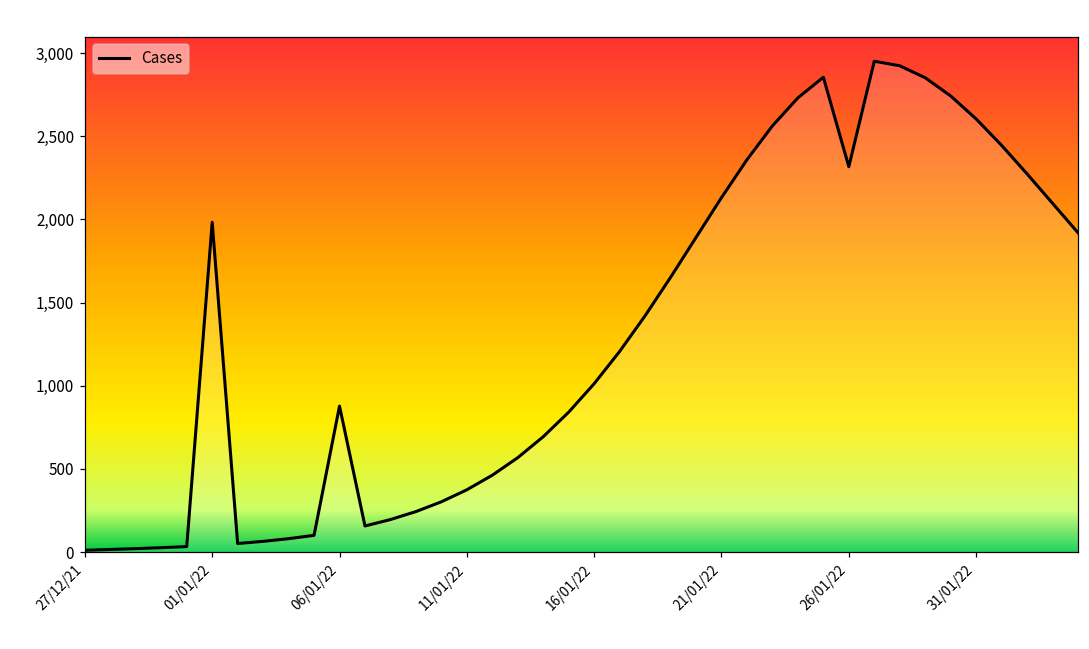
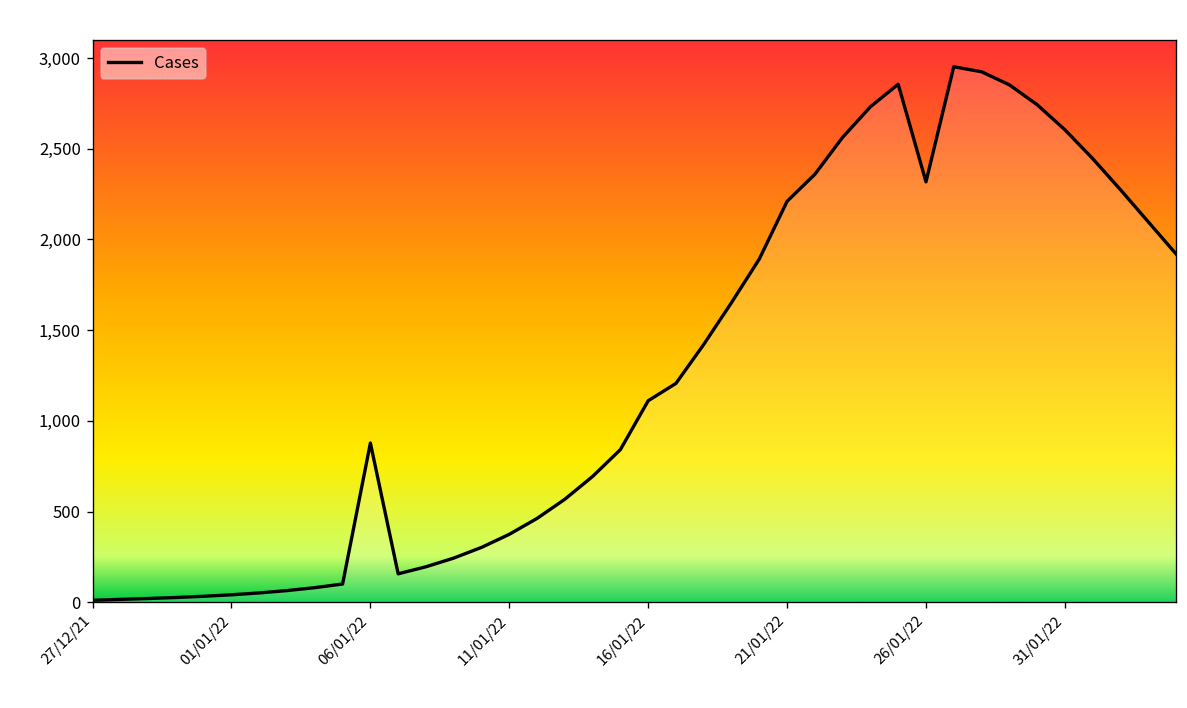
01/01/22: 1,980 -> 40
16/01/22: 1,010 -> 1,110
21/01/22: 2,130 -> 2,210
